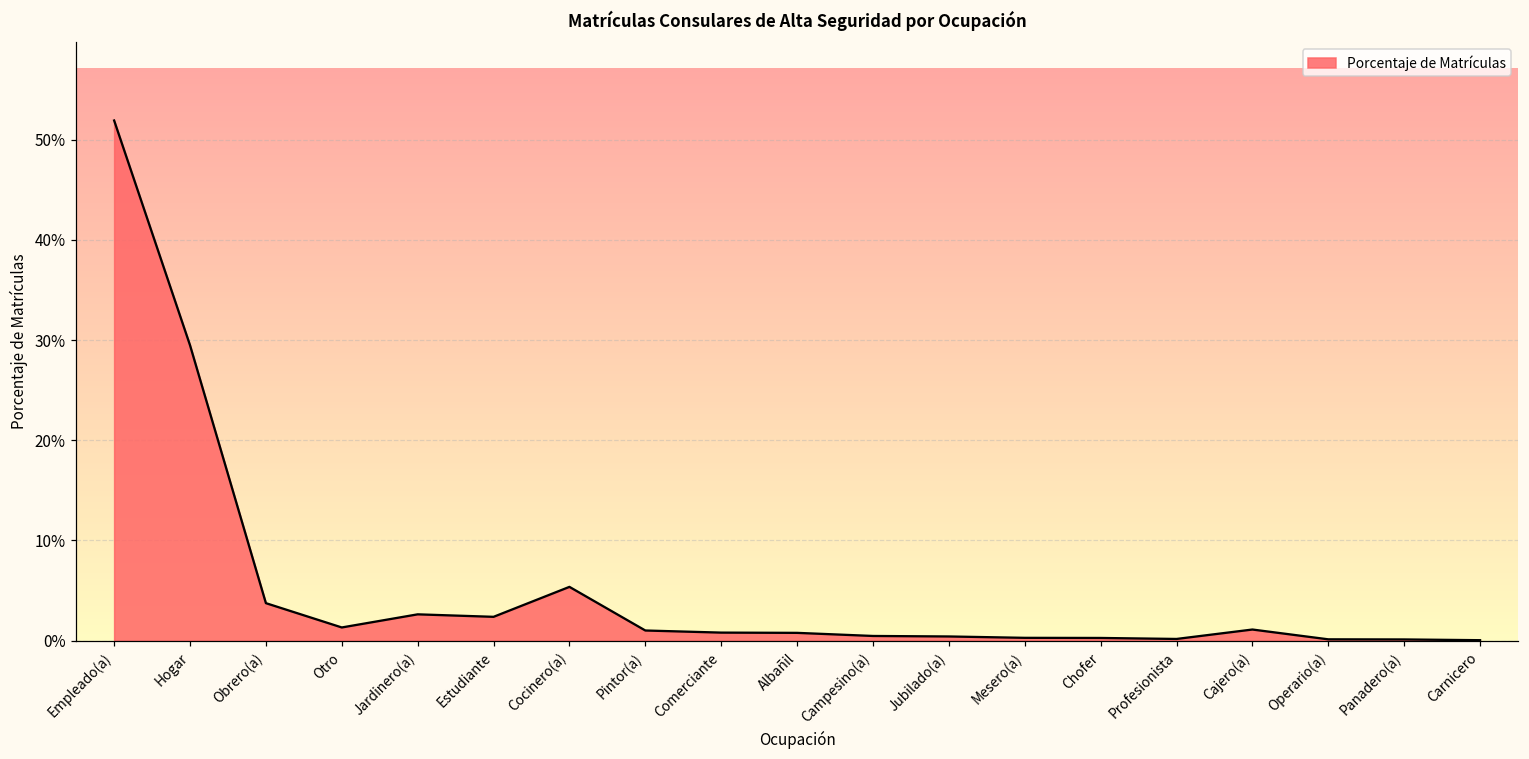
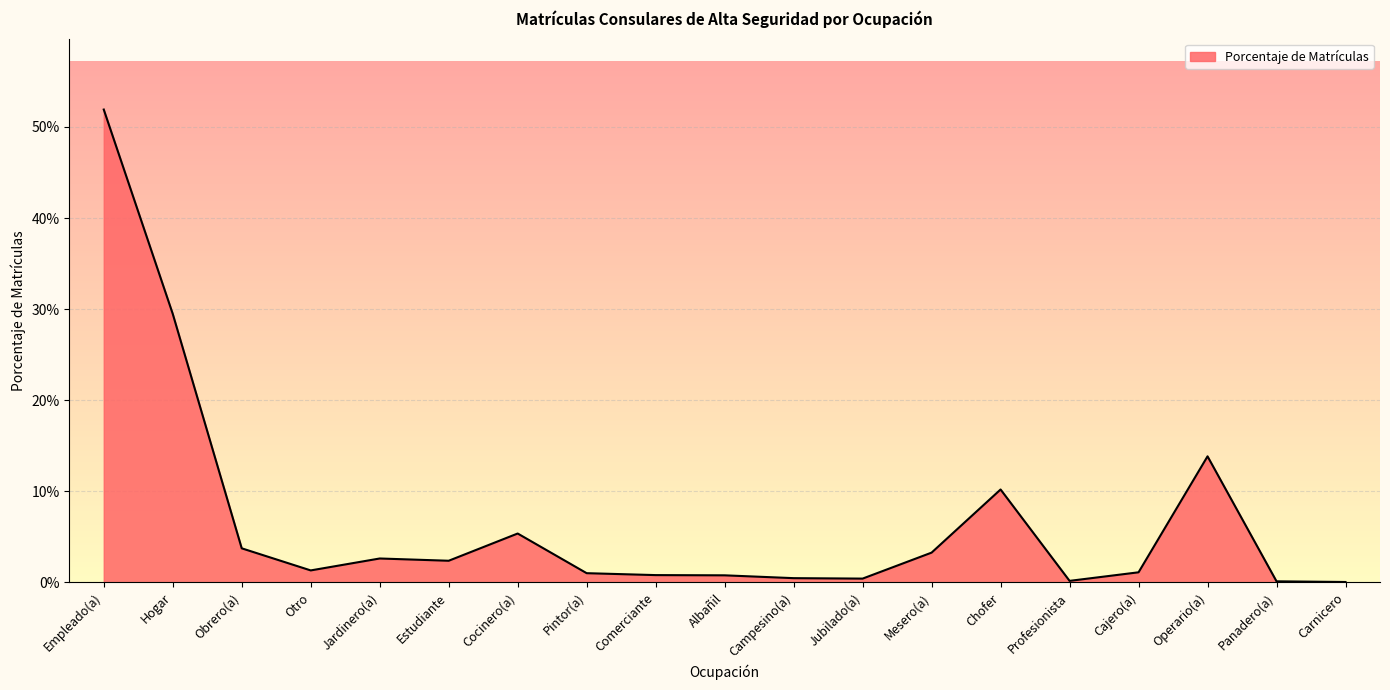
Mesero(a): 0% -> 3%
Chofer: 0% -> 10%
Operario(a): 0% -> 14%
